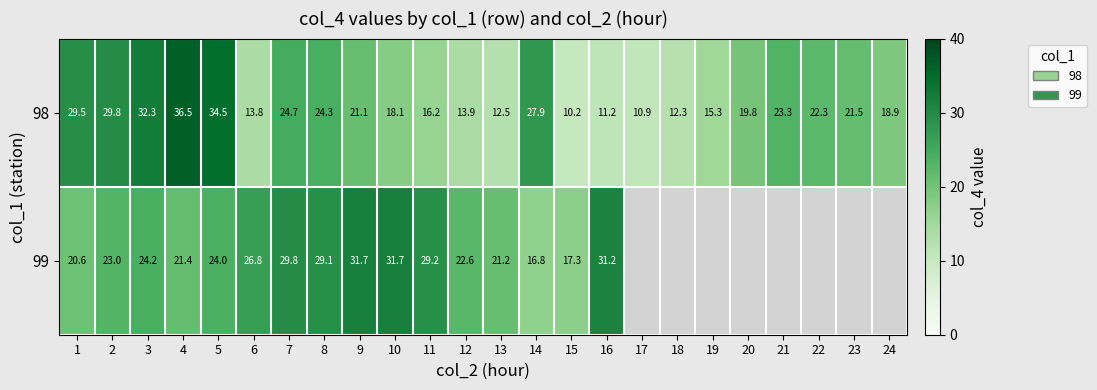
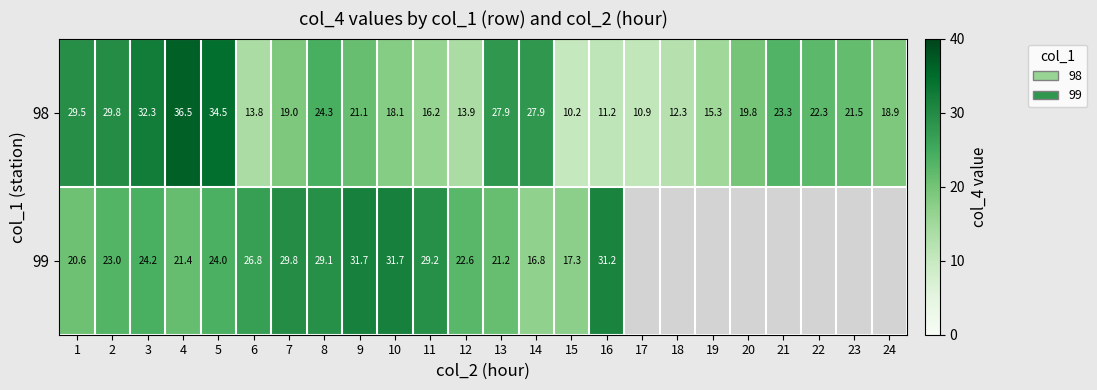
98, 7: 24.7 -> 19.0
98, 13: 12.5 -> 27.9
